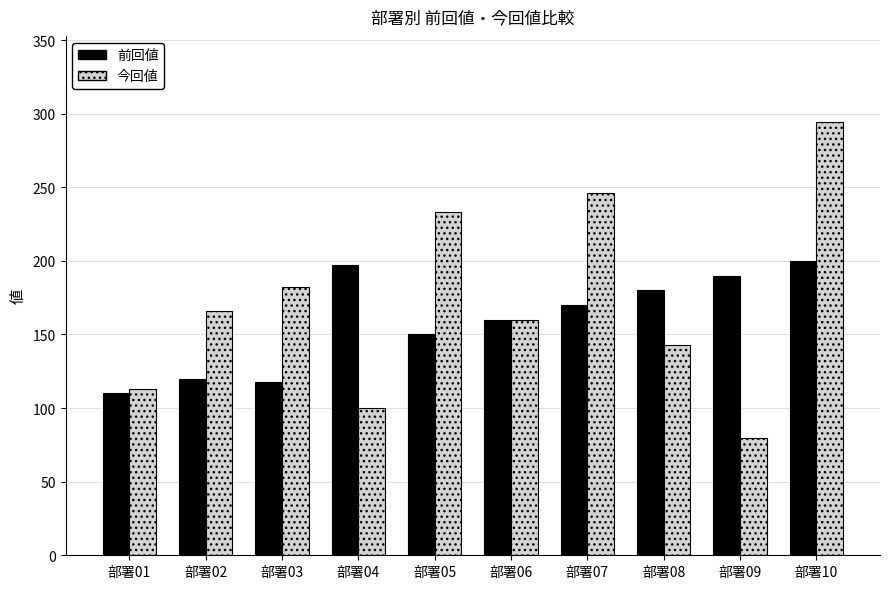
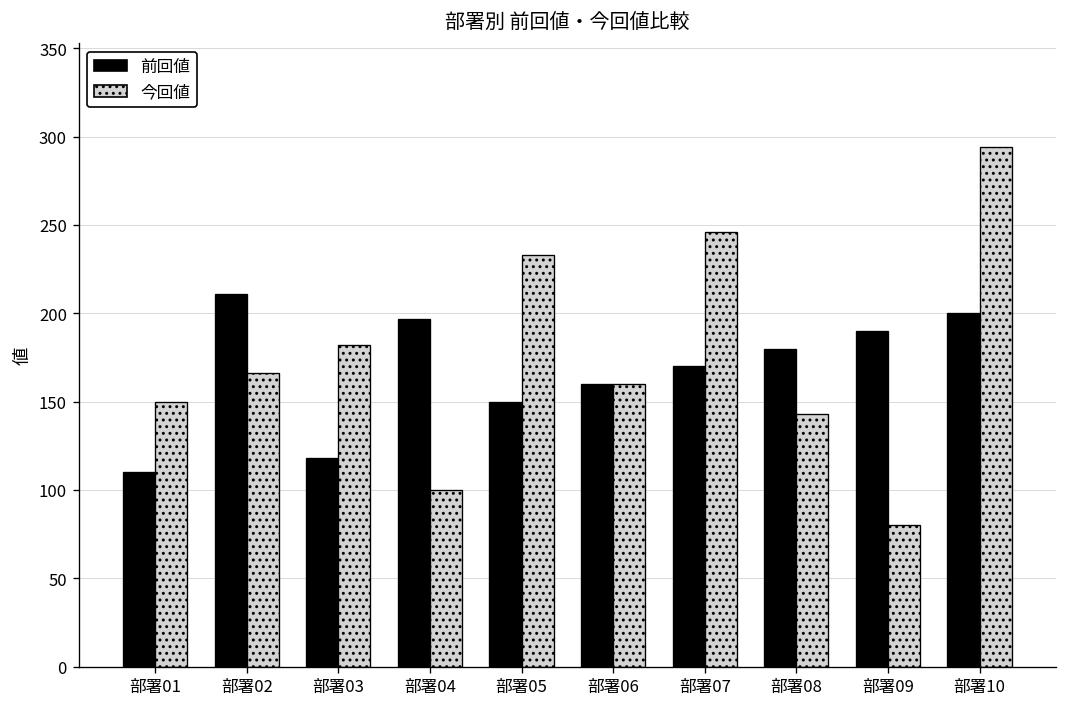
今回値, 部署01: 113 -> 150
前回値, 部署02: 120 -> 211
